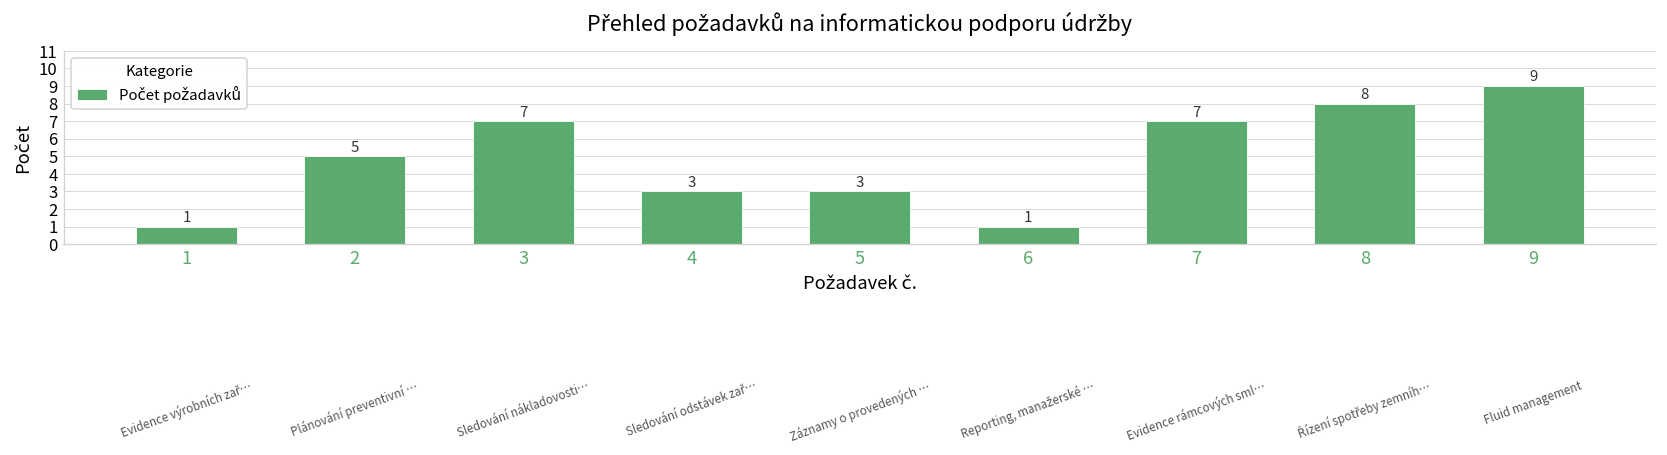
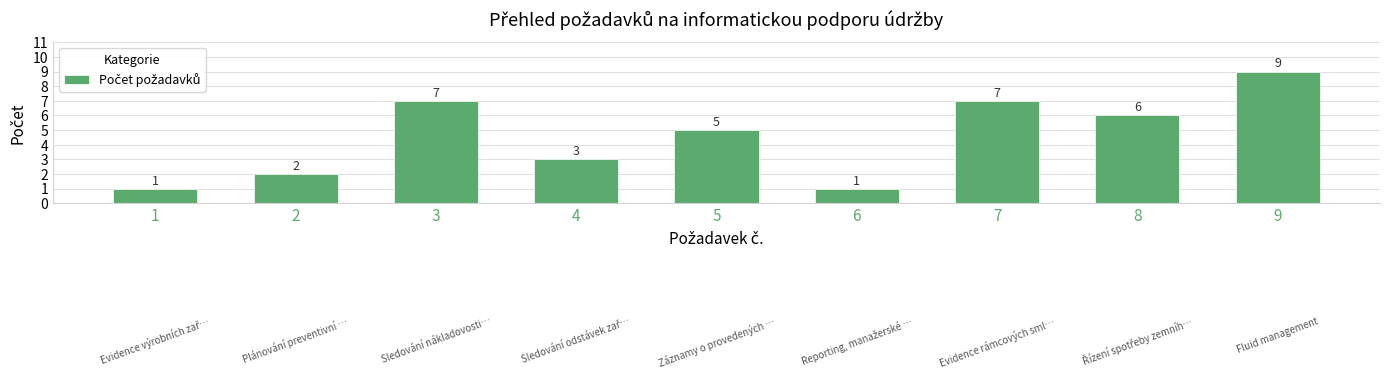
2: 5 -> 2
5: 3 -> 5
8: 8 -> 6
